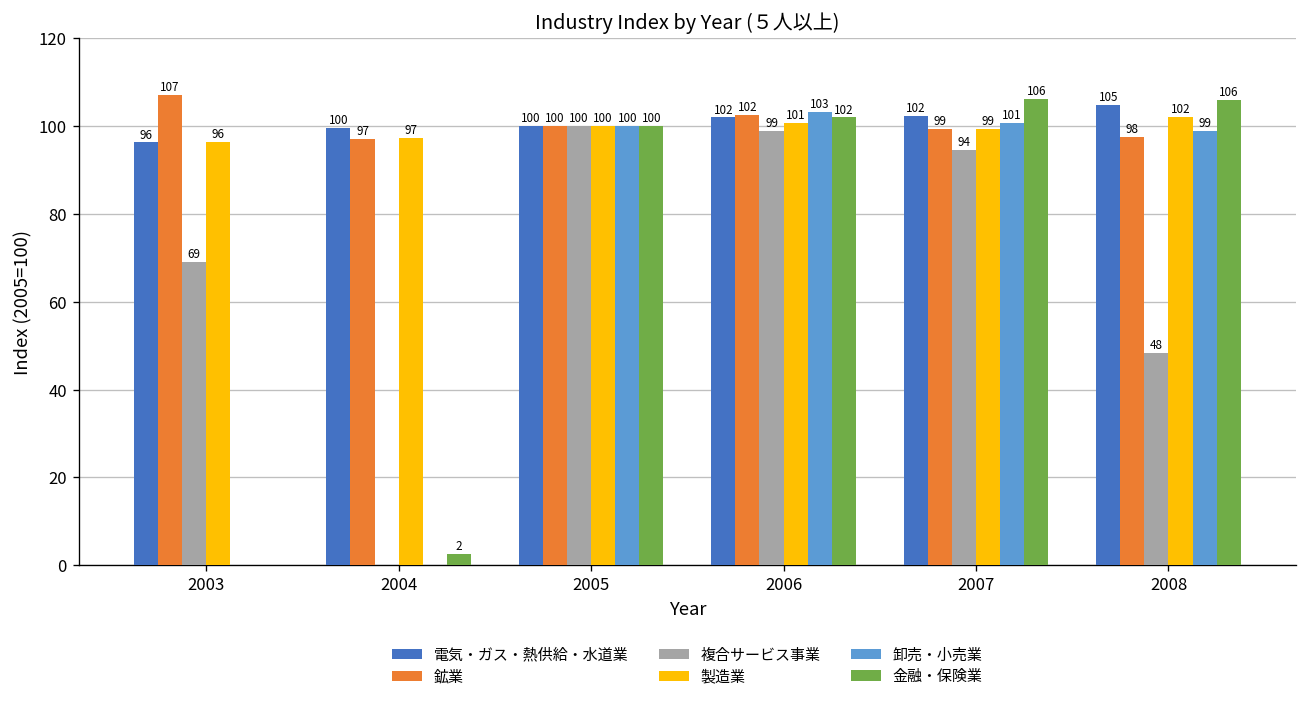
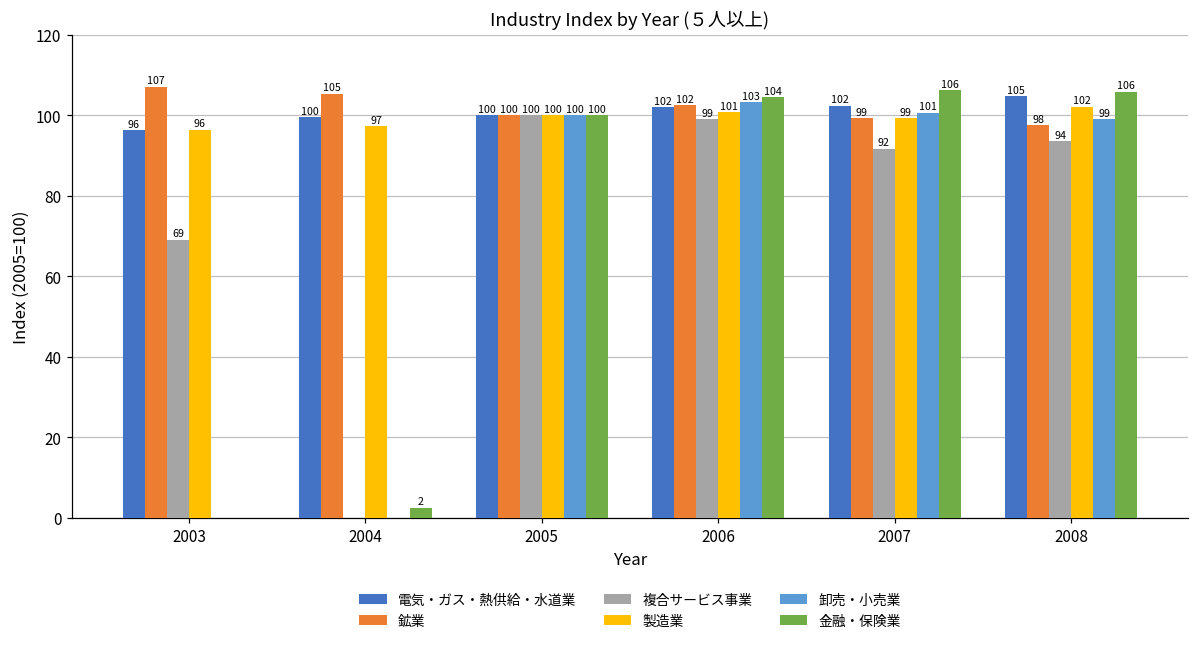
鉱業, 2004: 97 -> 105
金融・保険業, 2006: 102 -> 104
複合サービス事業, 2007: 94 -> 92
複合サービス事業, 2008: 48 -> 94
